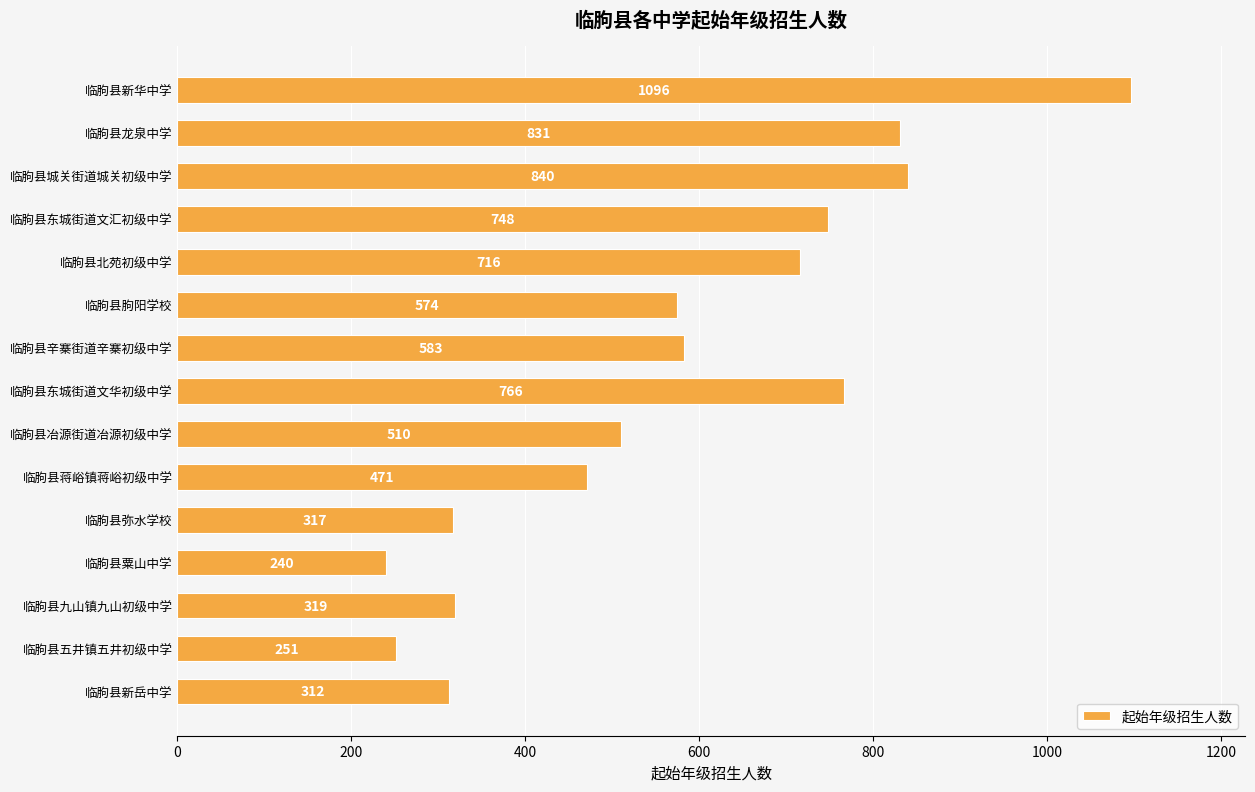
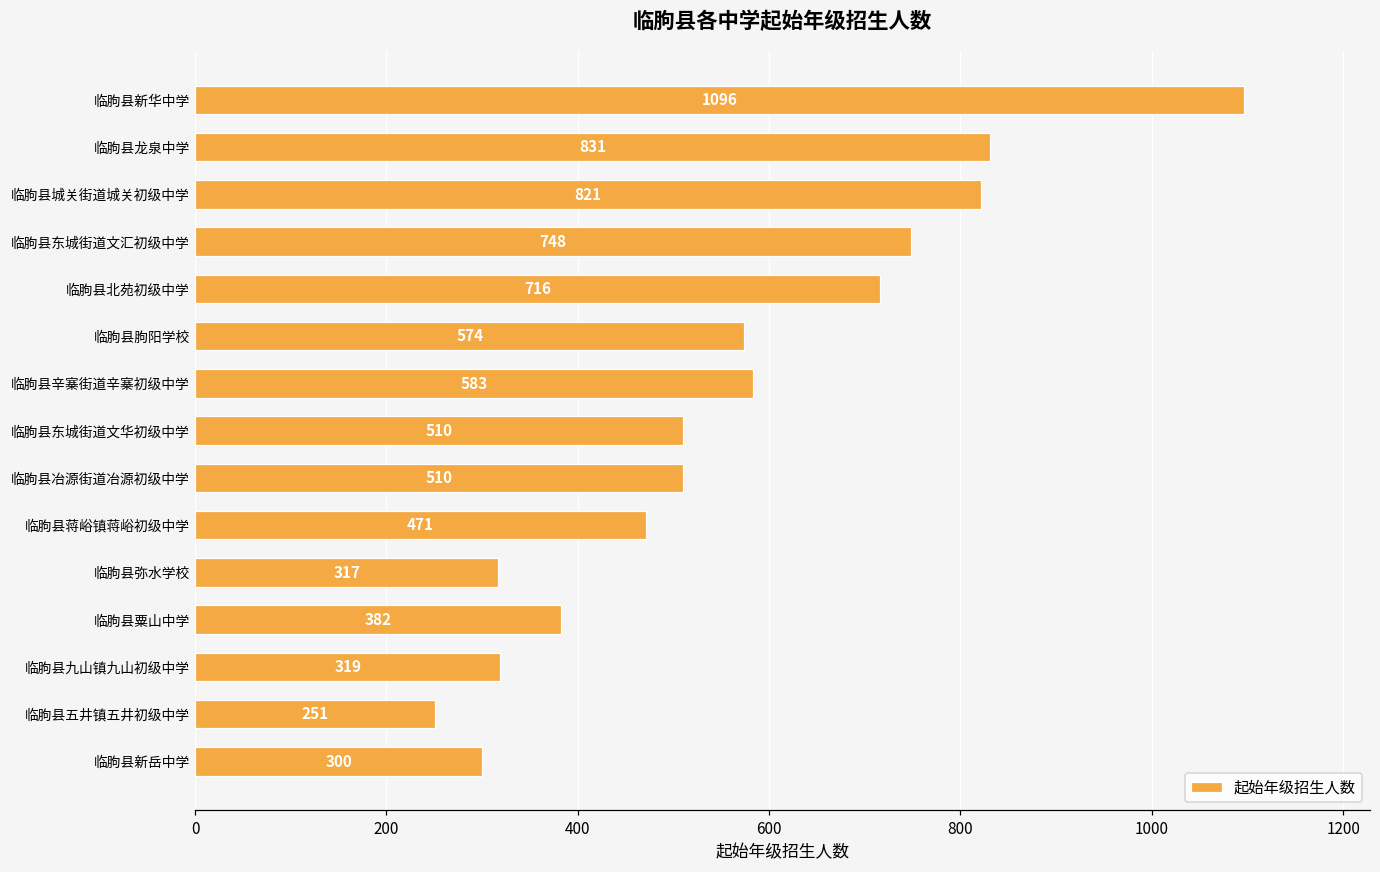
临朐县城关街道城关初级中学: 840 -> 821
临朐县东城街道文华初级中学: 766 -> 510
临朐县粟山中学: 240 -> 382
临朐县新岳中学: 312 -> 300
